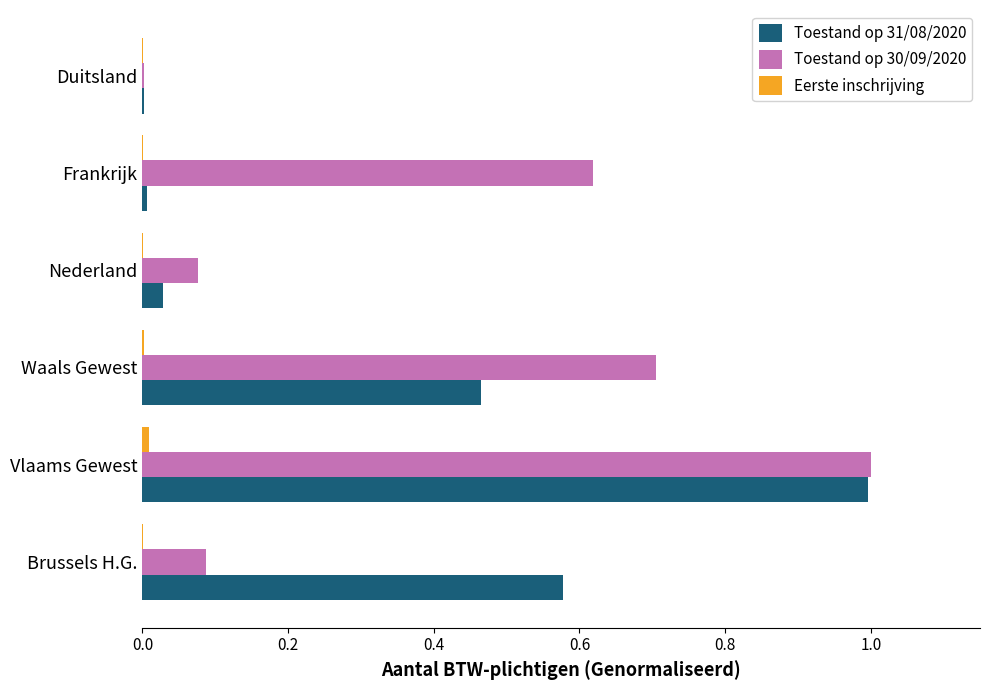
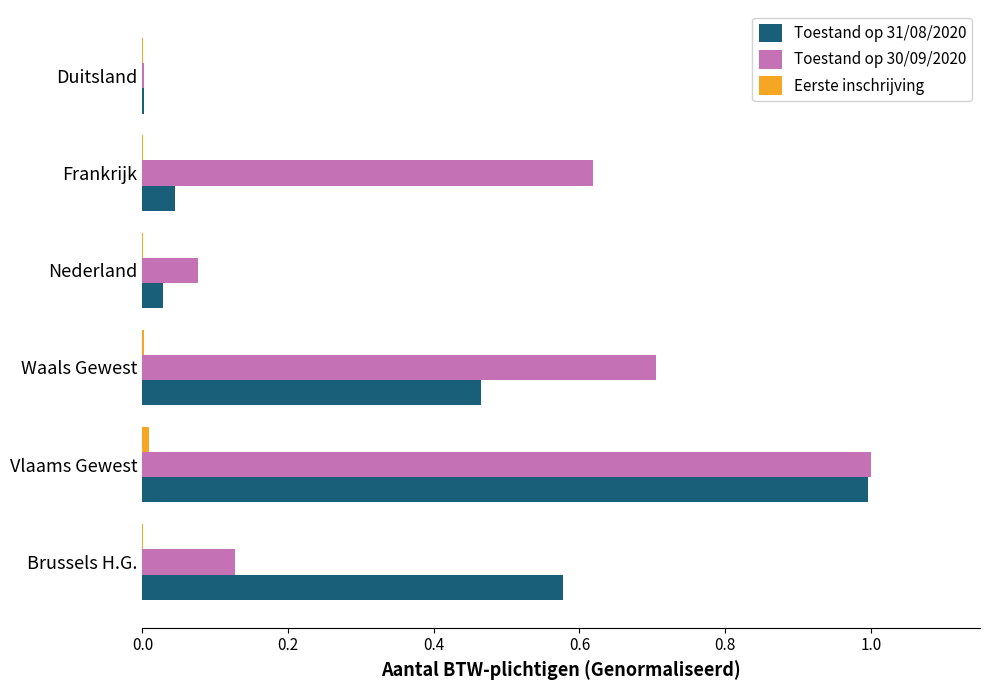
Toestand op 31/08/2020, Frankrijk: 0.01 -> 0.05
Toestand op 30/09/2020, Brussels H.G.: 0.09 -> 0.13
